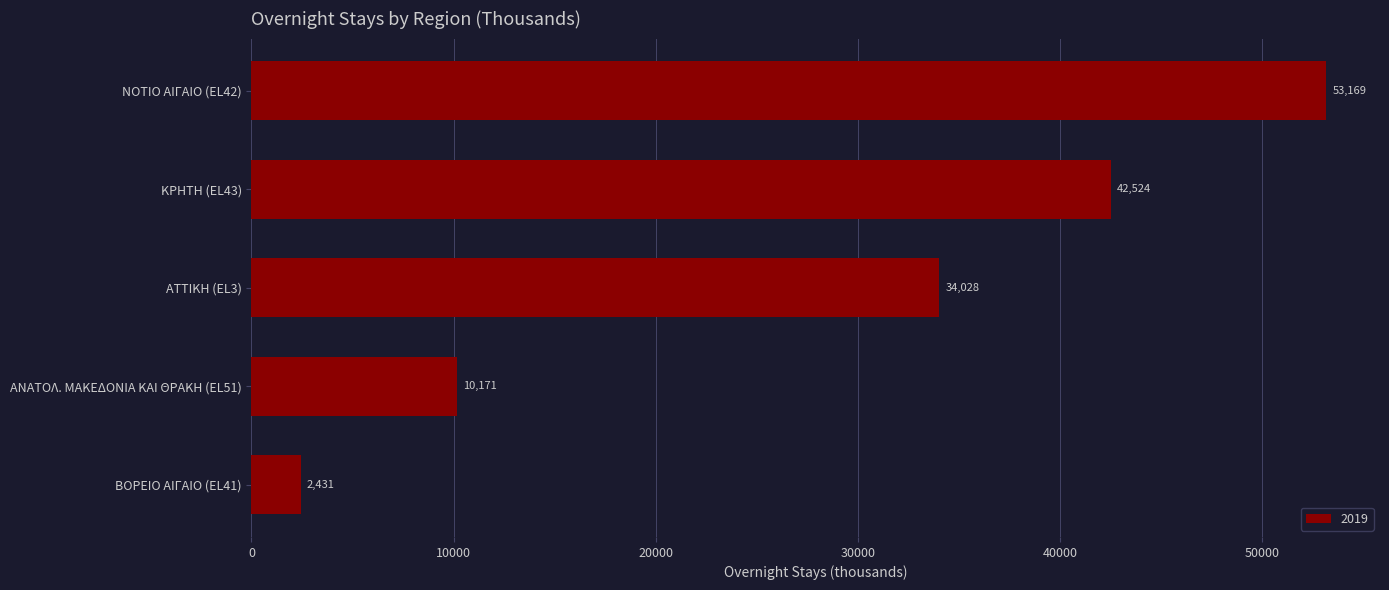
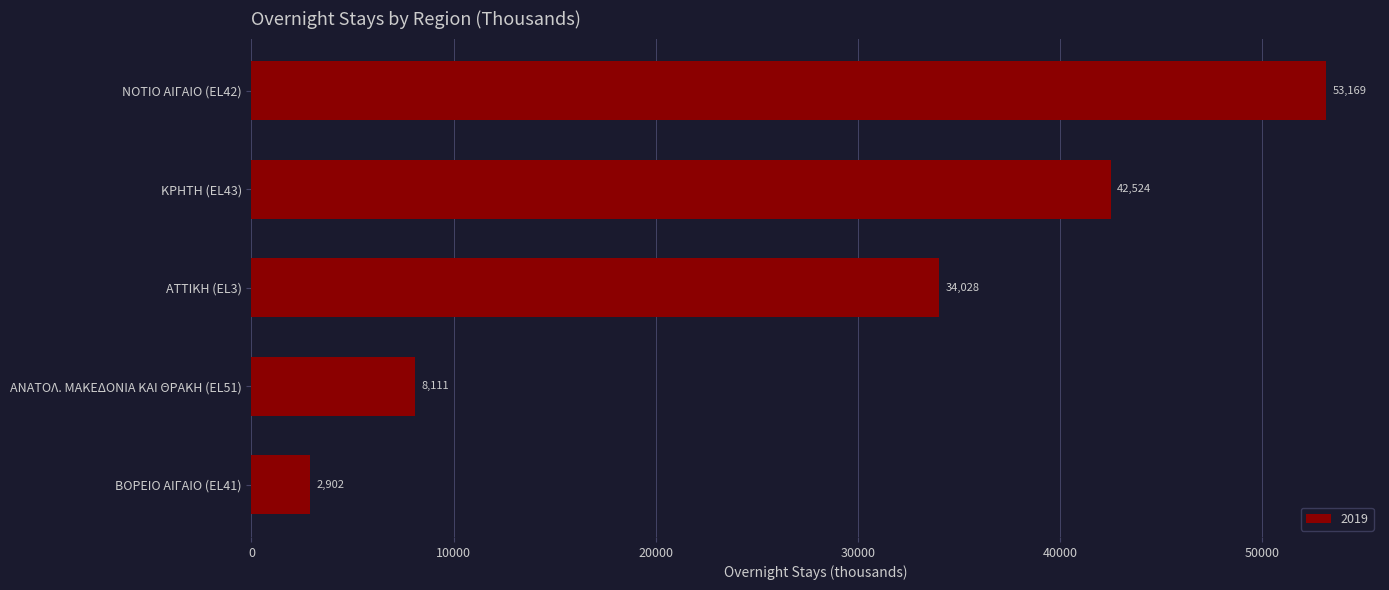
ΑΝΑΤΟΛ. ΜΑΚΕΔΟΝΙΑ ΚΑΙ ΘΡΑΚΗ (EL51): 10,171 -> 8,111
ΒΟΡΕΙΟ ΑΙΓΑΙΟ (EL41): 2,431 -> 2,902
